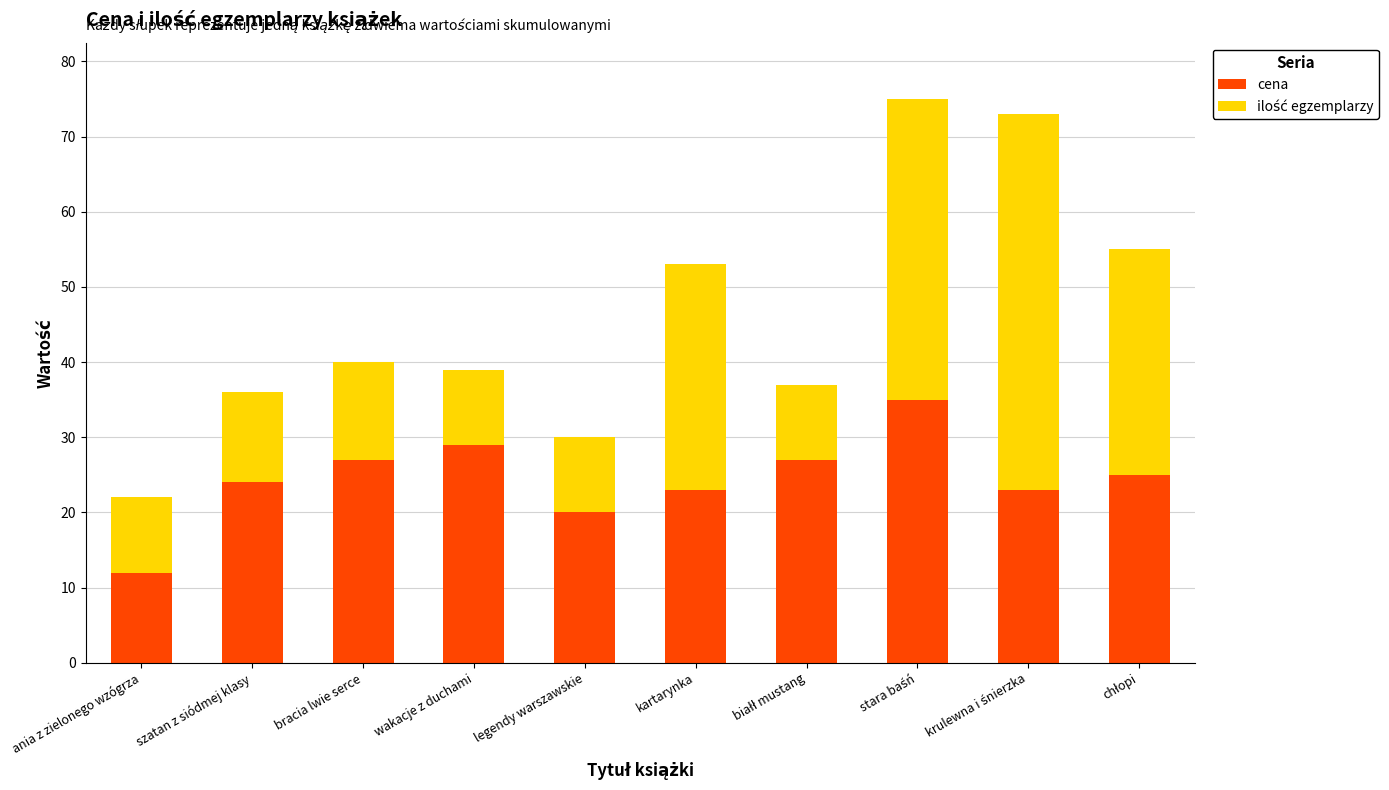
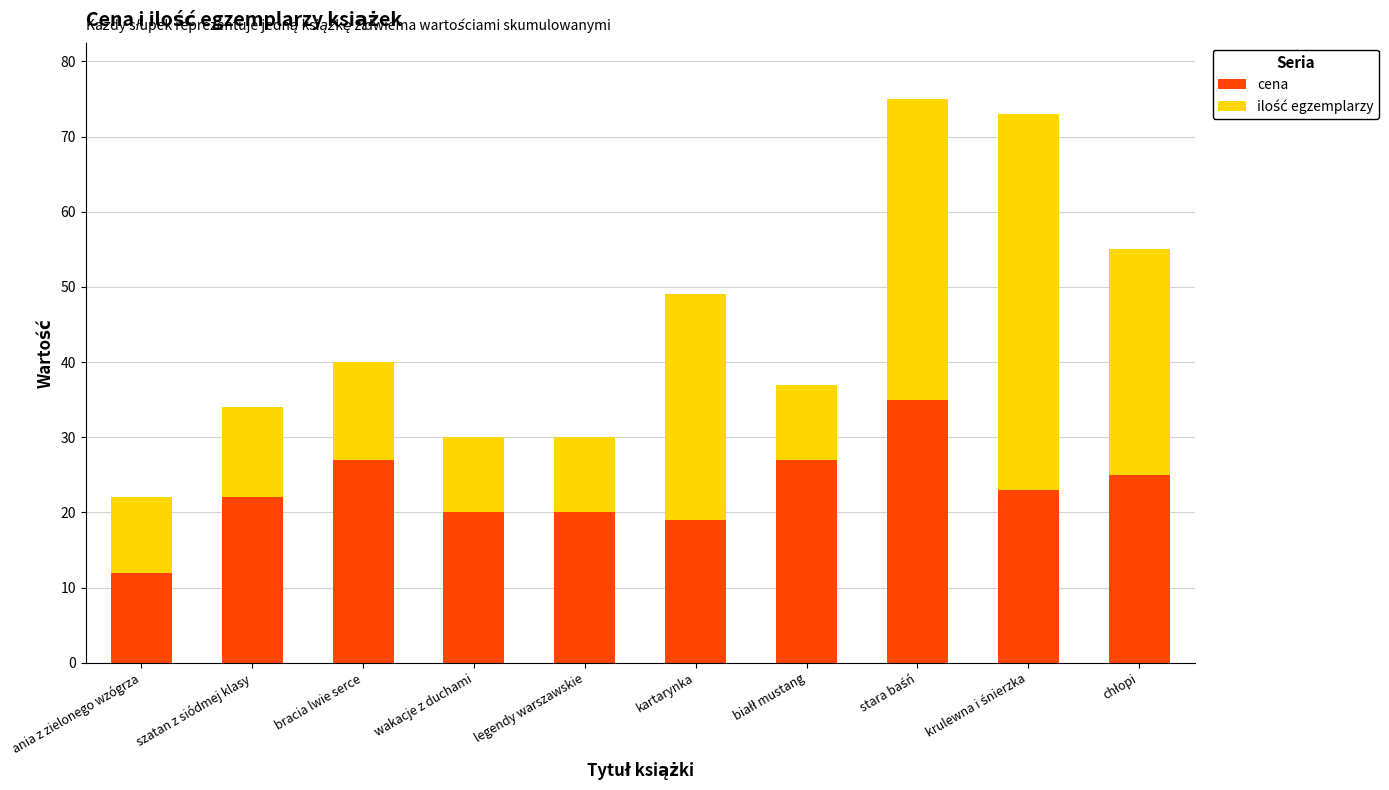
cena, szatan z siódmej klasy: 24 -> 22
cena, wakacje z duchami: 29 -> 20
cena, kartarynka: 23 -> 19
